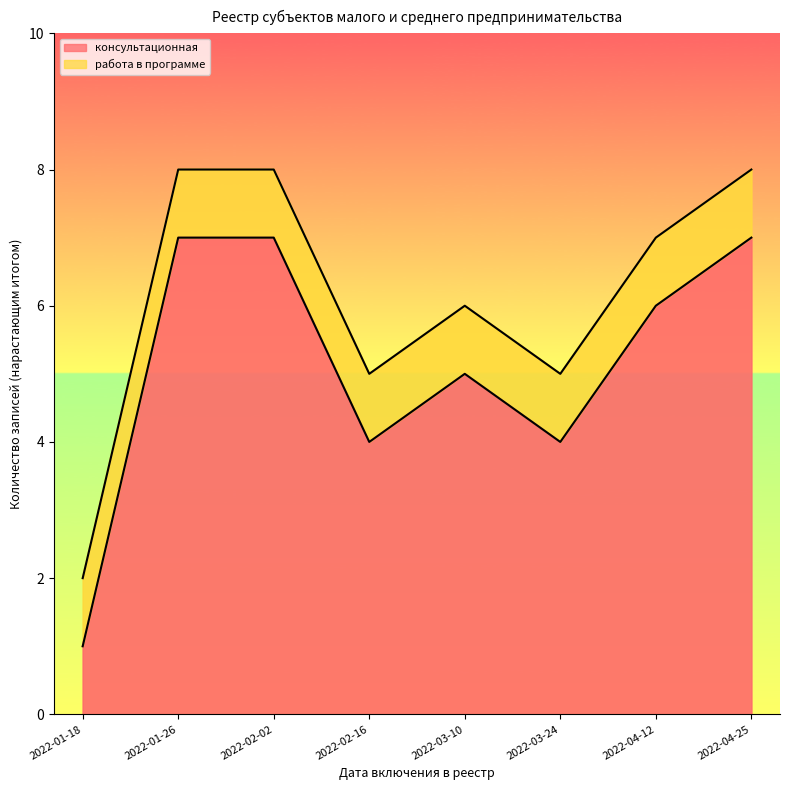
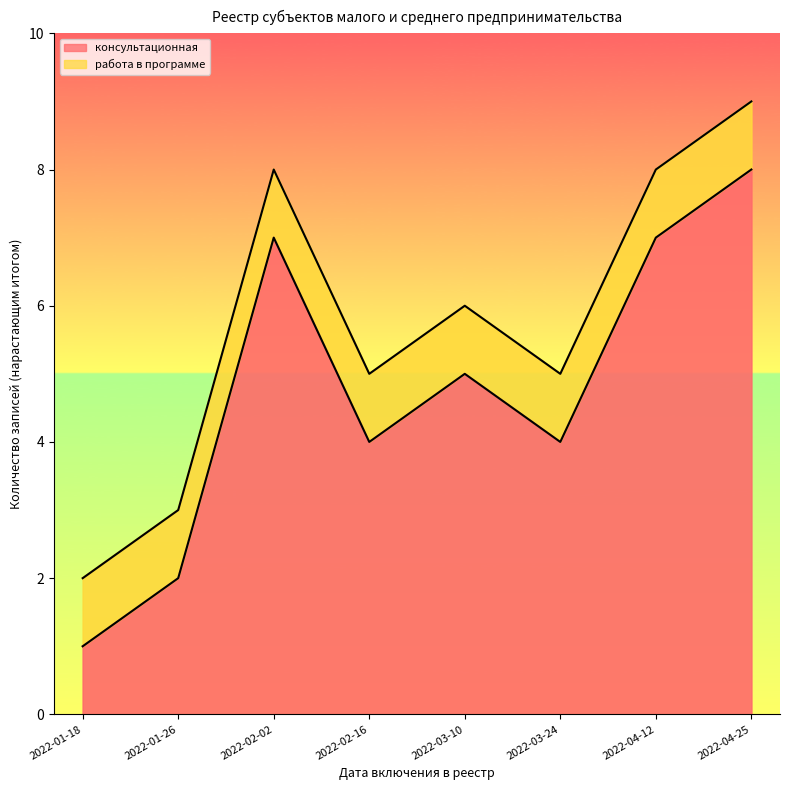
консультационная, 2022-01-26: 7 -> 2
консультационная, 2022-04-12: 6 -> 7
консультационная, 2022-04-25: 7 -> 8
